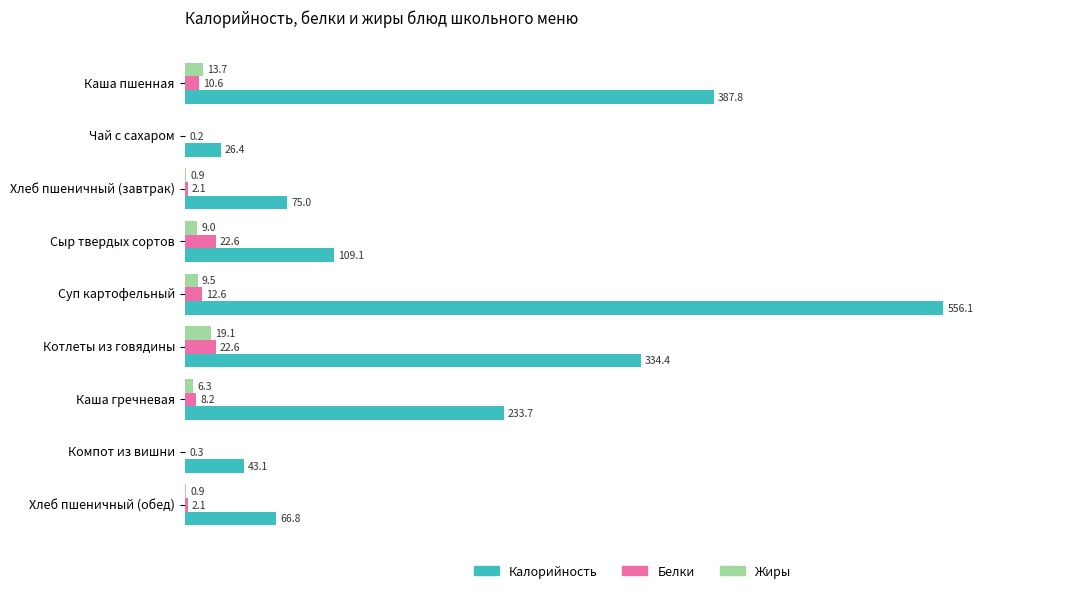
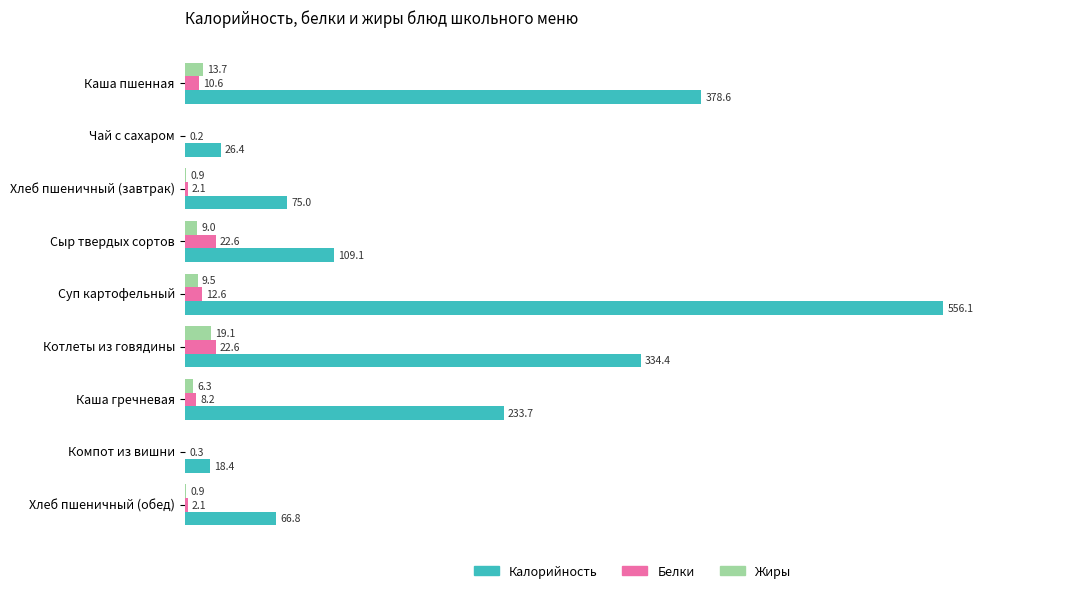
Калорийность, Каша пшенная: 387.8 -> 378.6
Калорийность, Компот из вишни: 43.1 -> 18.4
